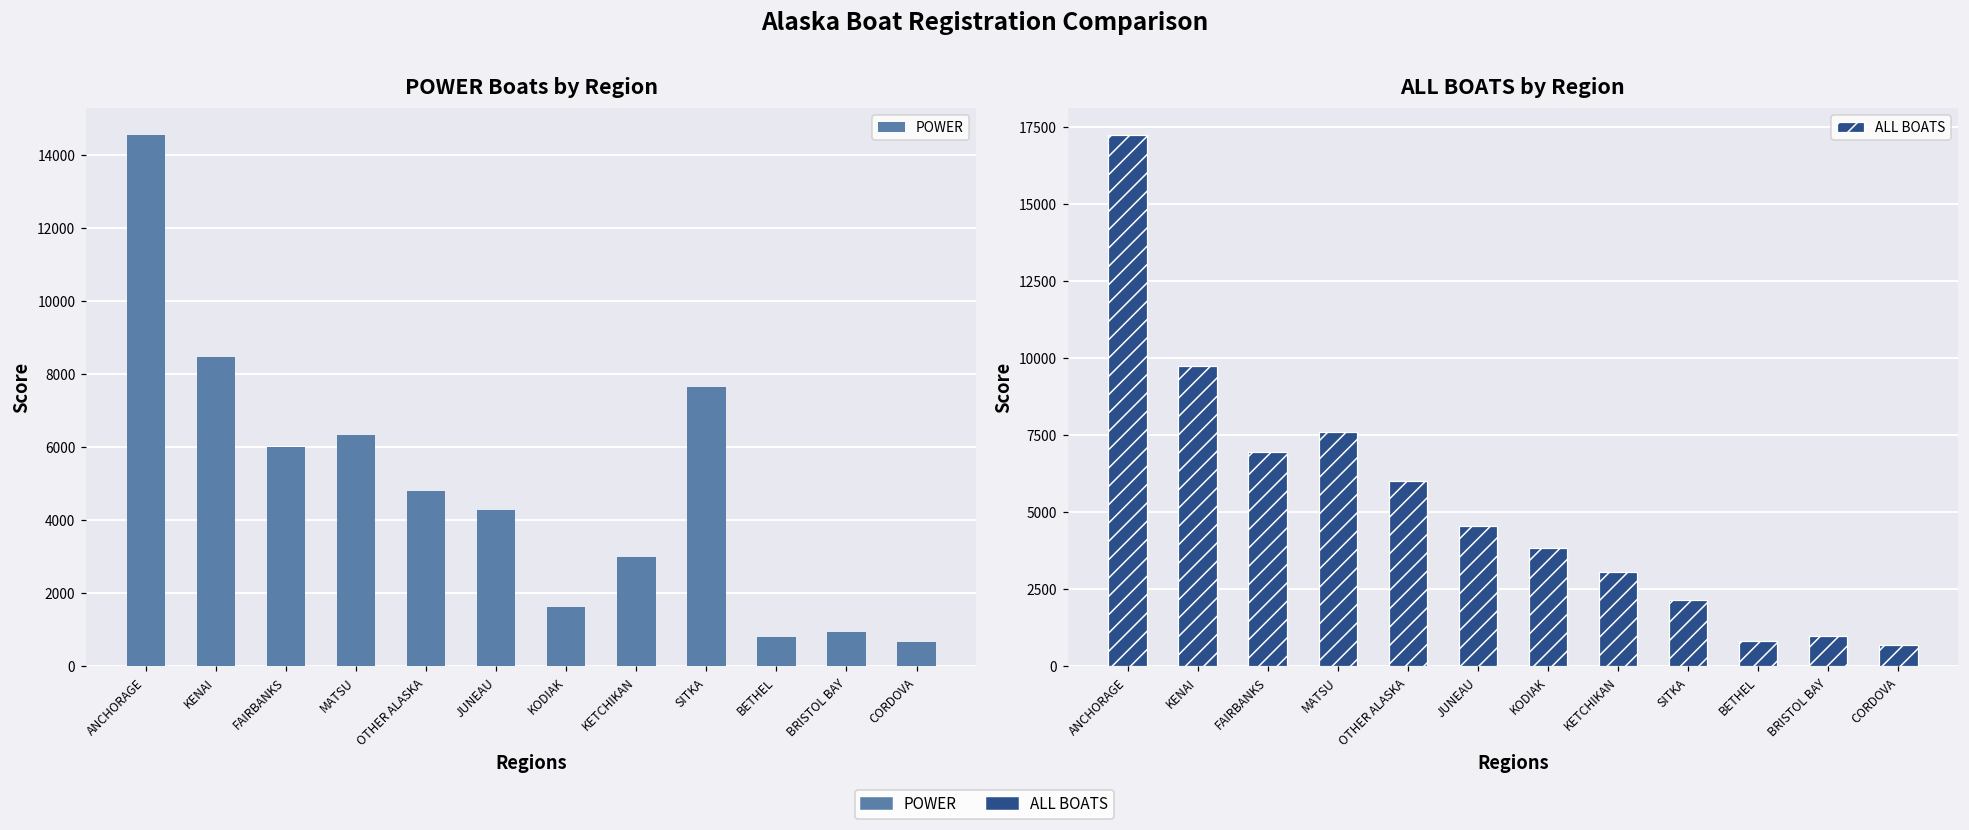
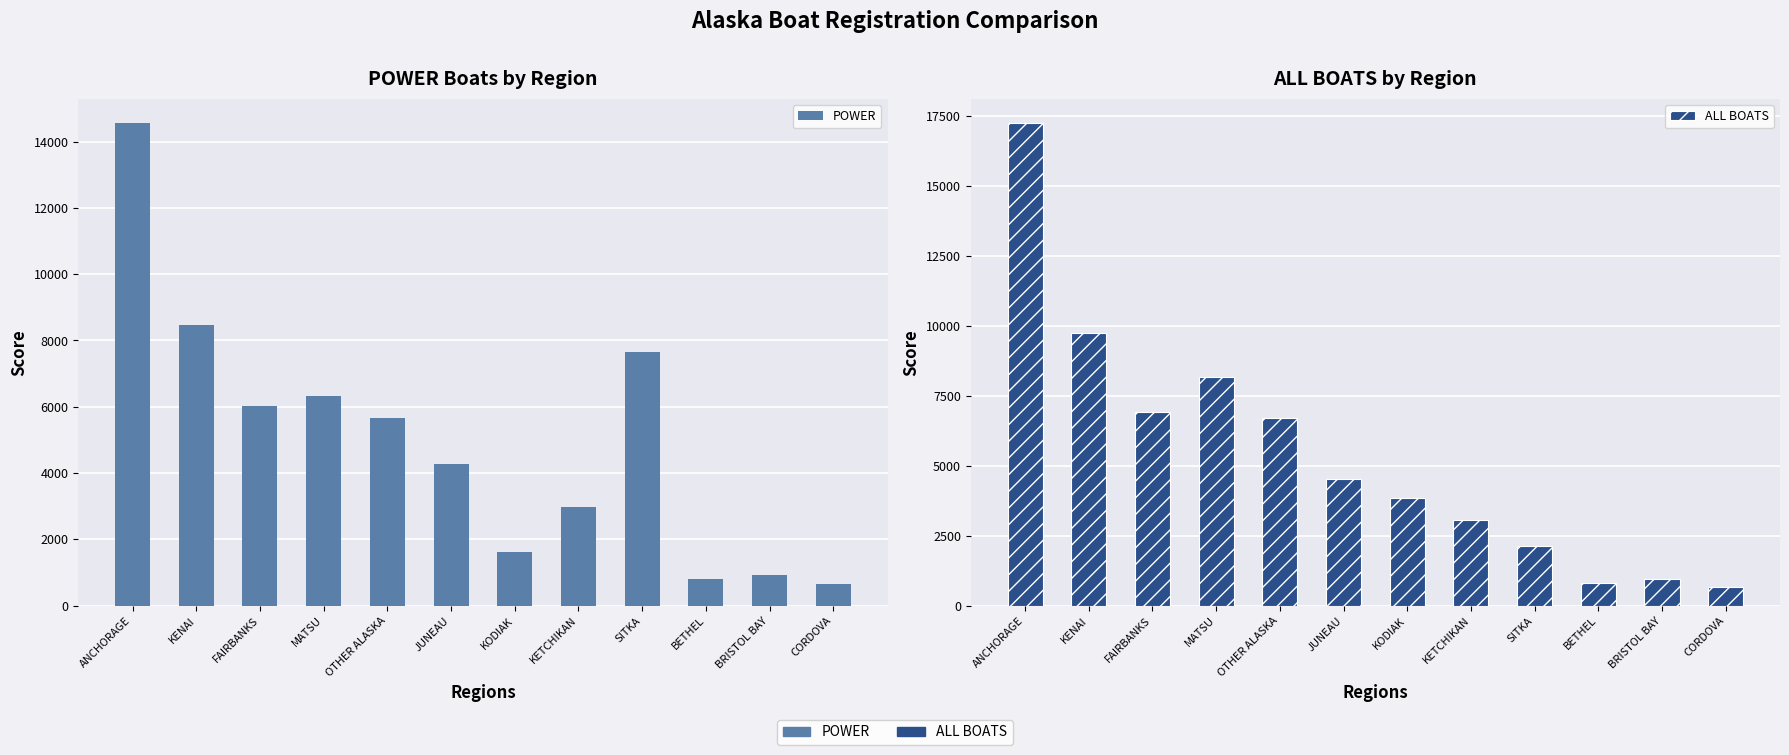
POWER Boats by Region, OTHER ALASKA: 4800 -> 5700
ALL BOATS by Region, MATSU: 7600 -> 8200
ALL BOATS by Region, OTHER ALASKA: 6000 -> 6700
